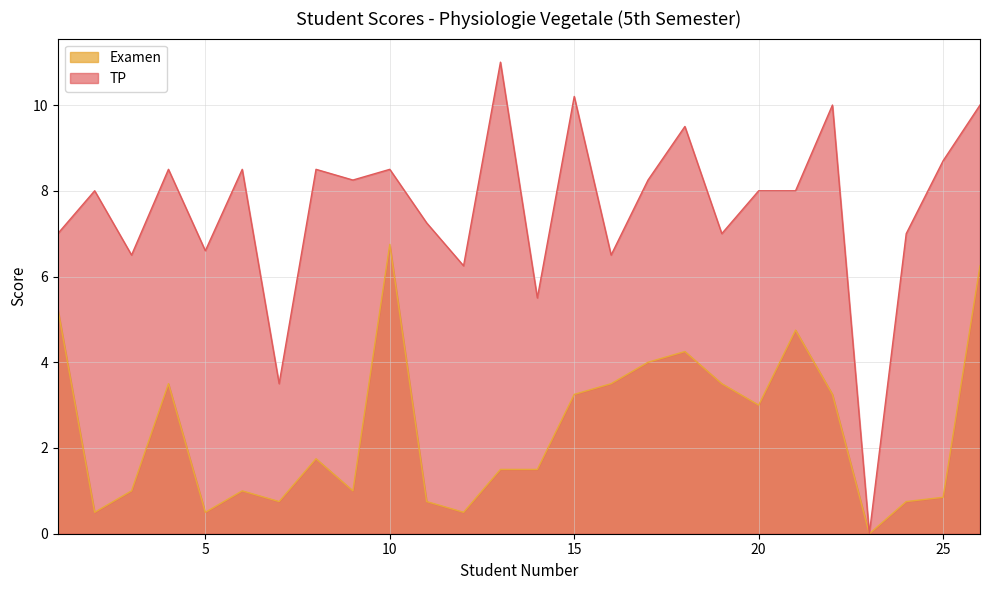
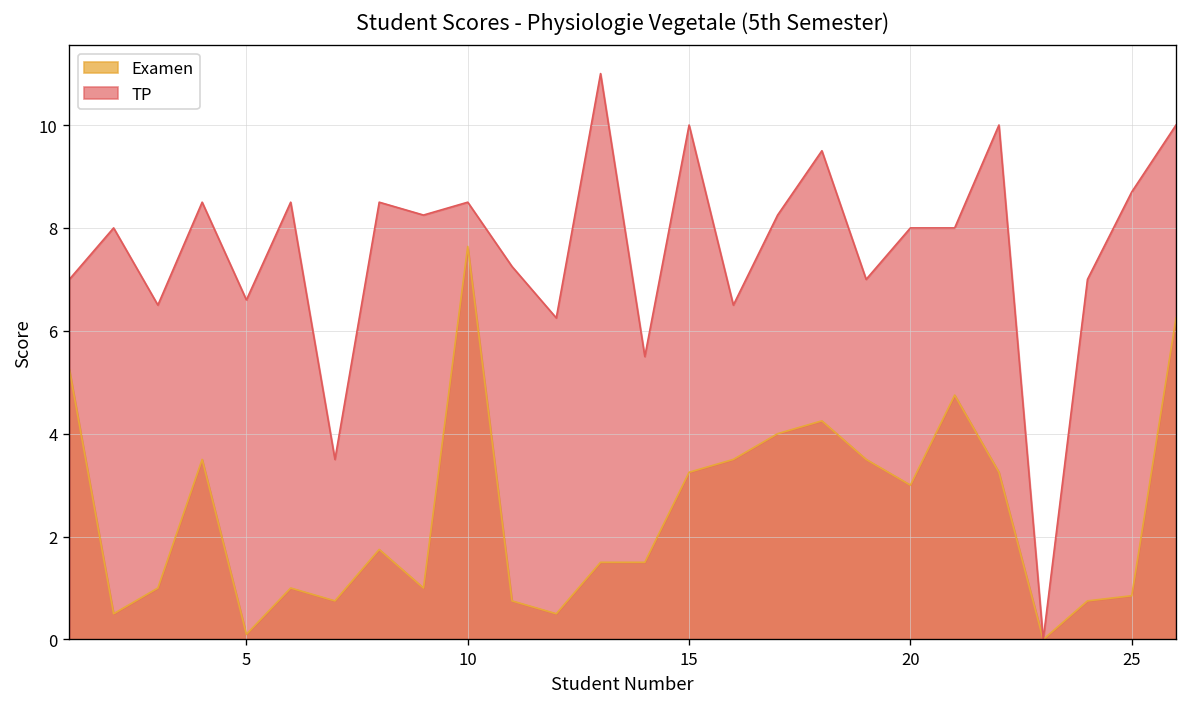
Examen, 5: 0.5 -> 0.1
Examen, 10: 6.8 -> 7.6
TP, 15: 10.2 -> 10.0
